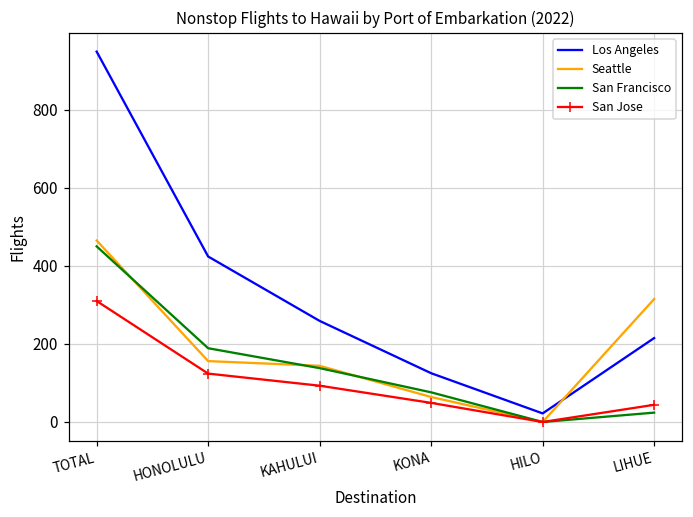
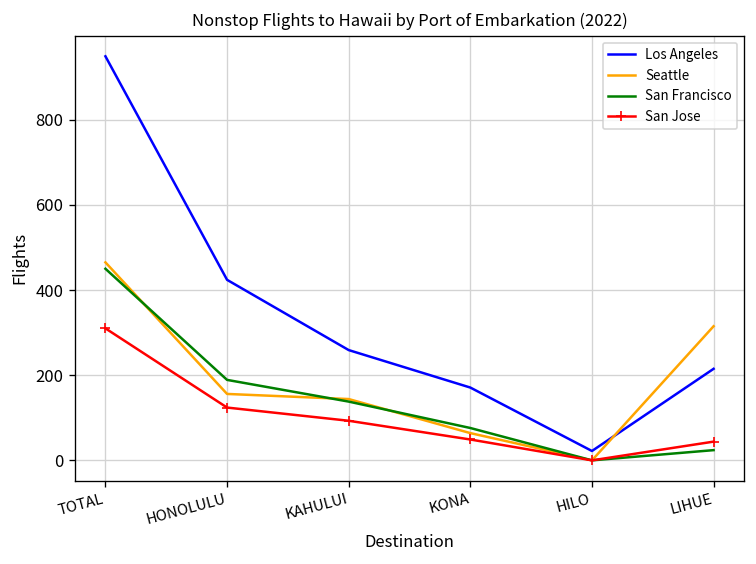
Los Angeles, KONA: 130 -> 170
